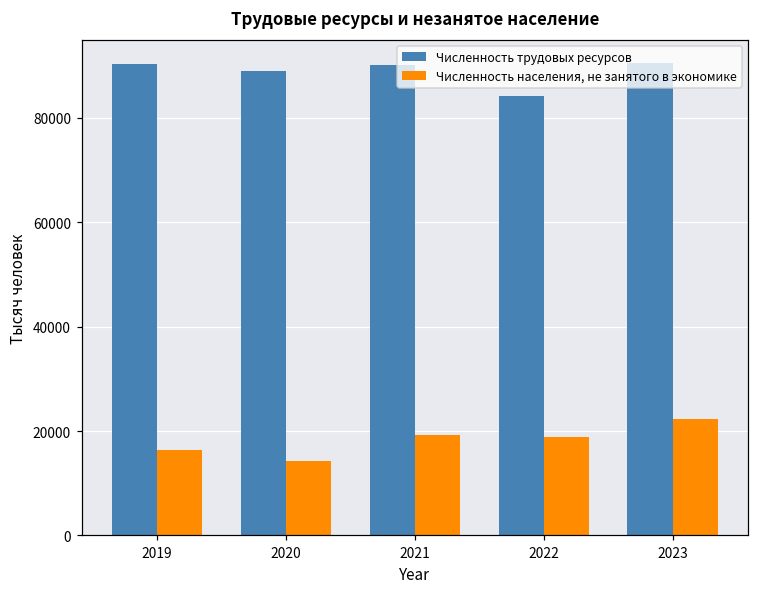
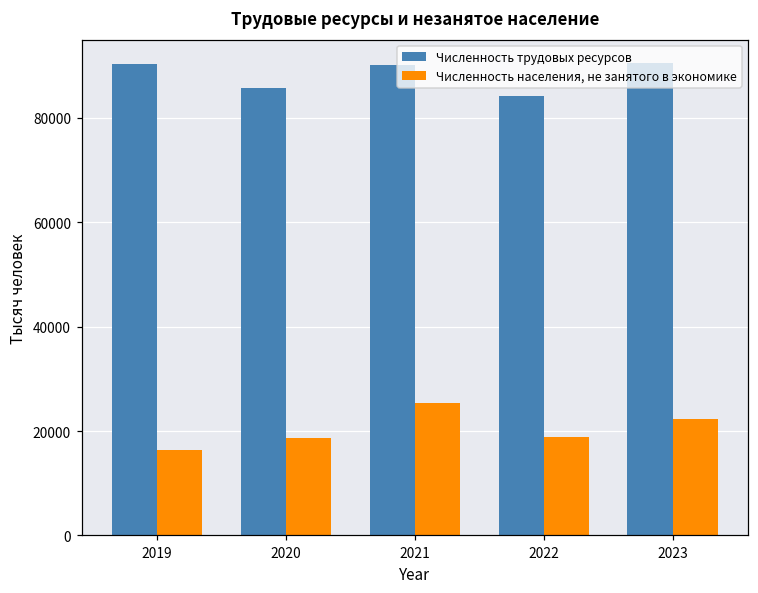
Численность трудовых ресурсов, 2020: 89000 -> 86000
Численность населения, не занятого в экономике, 2020: 14000 -> 19000
Численность населения, не занятого в экономике, 2021: 19000 -> 25000
